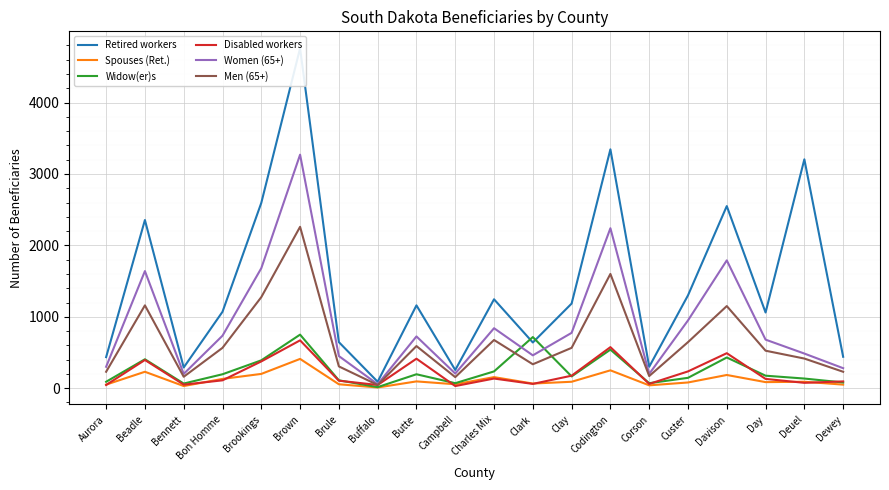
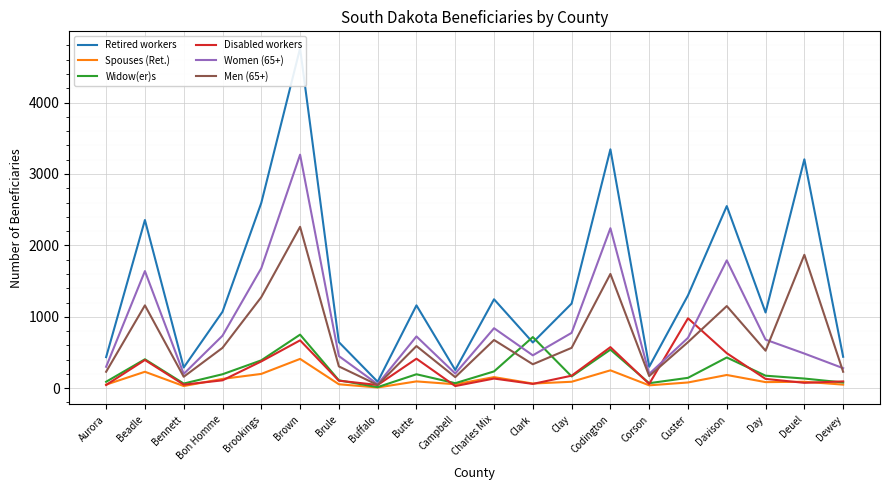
Disabled workers, Custer: 200 -> 1000
Women (65+), Custer: 900 -> 700
Men (65+), Deuel: 400 -> 1900
